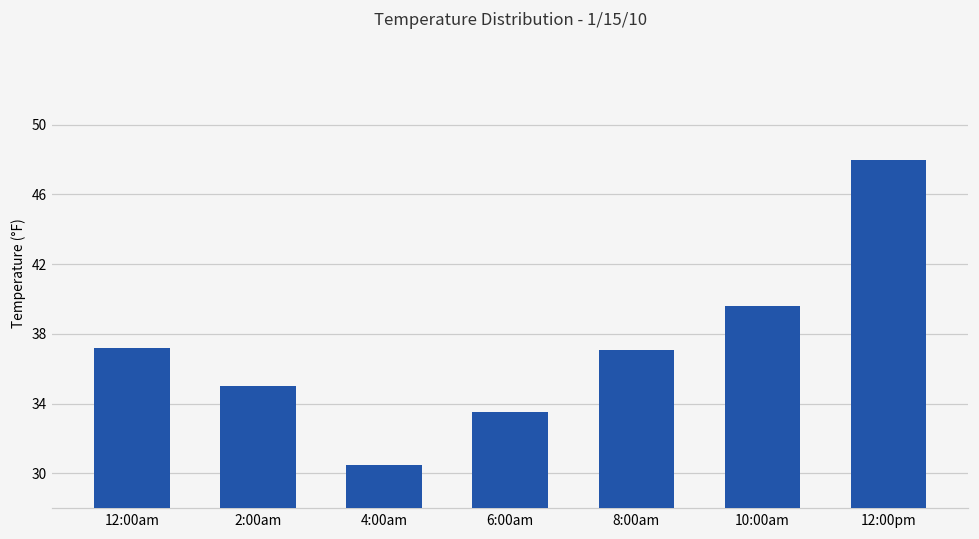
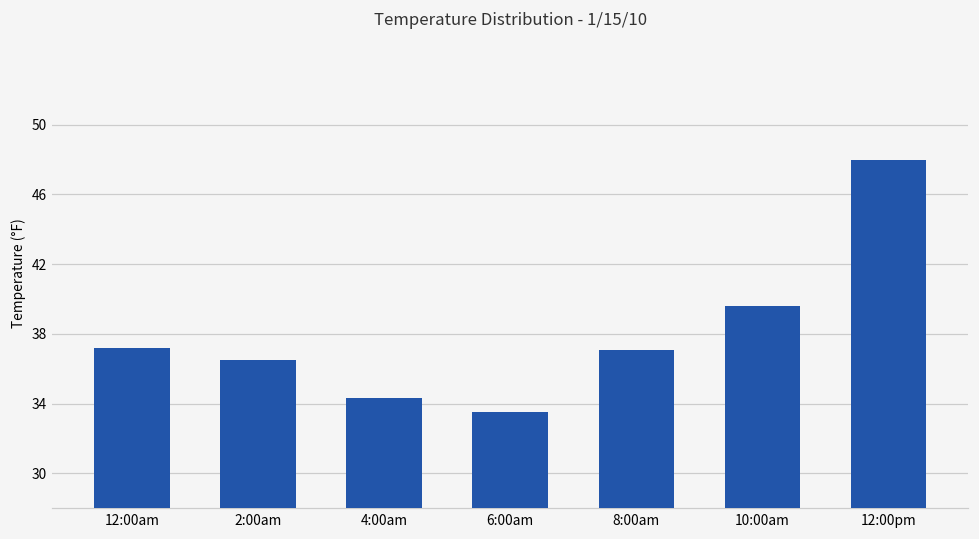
2:00am: 35.0 -> 36.5
4:00am: 30.5 -> 34.3
